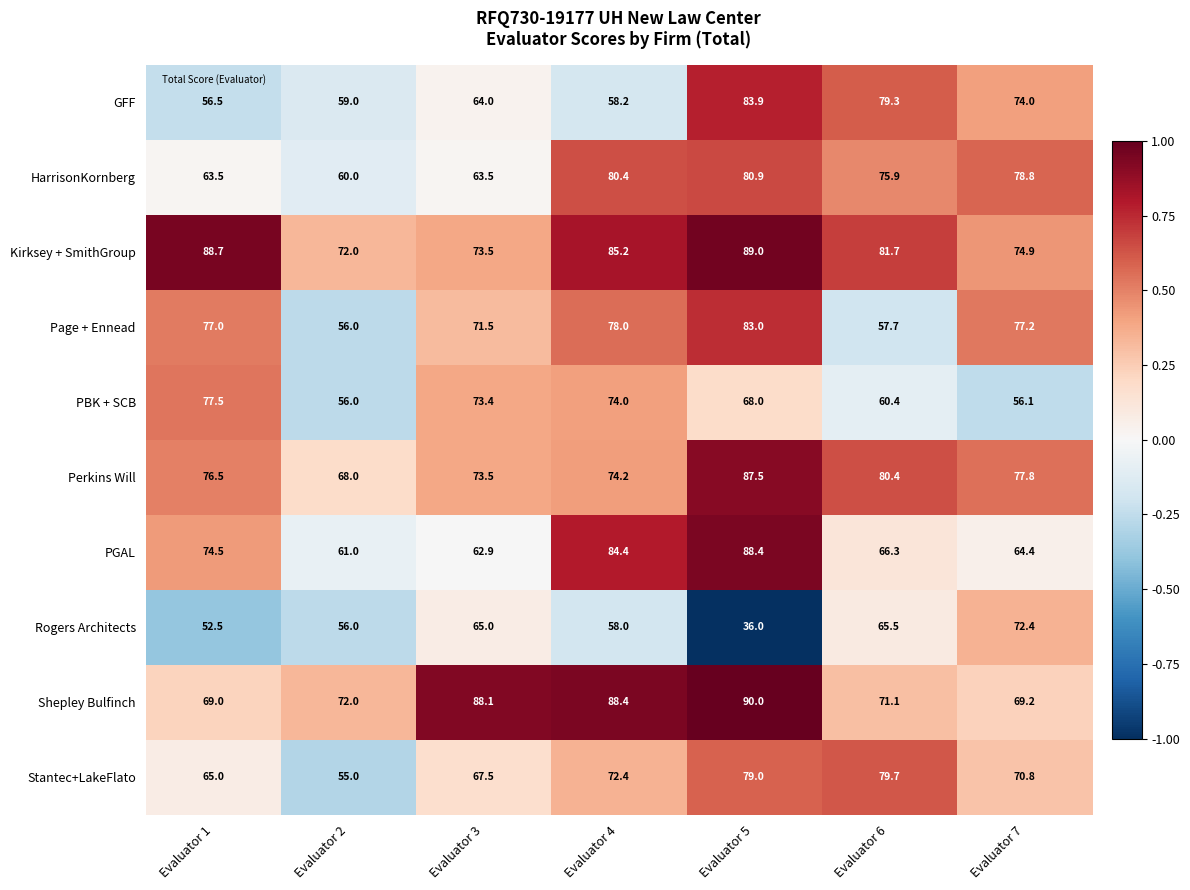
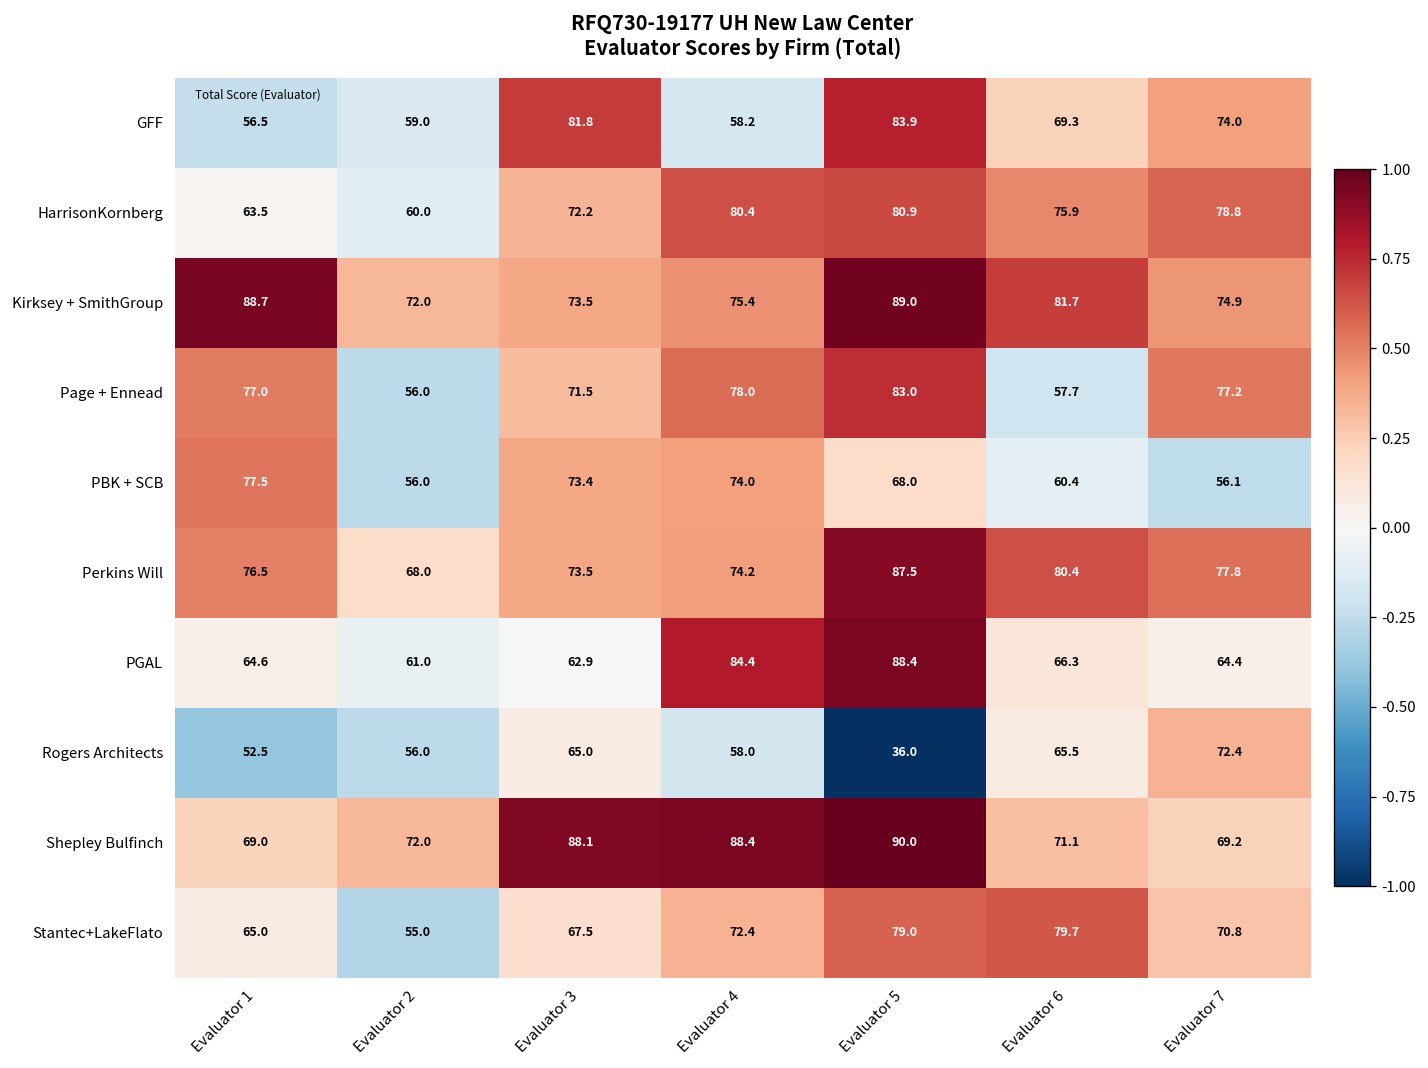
GFF, Evaluator 3: 64.0 -> 81.8
GFF, Evaluator 6: 79.3 -> 69.3
HarrisonKornberg, Evaluator 3: 63.5 -> 72.2
Kirksey + SmithGroup, Evaluator 4: 85.2 -> 75.4
PGAL, Evaluator 1: 74.5 -> 64.6
